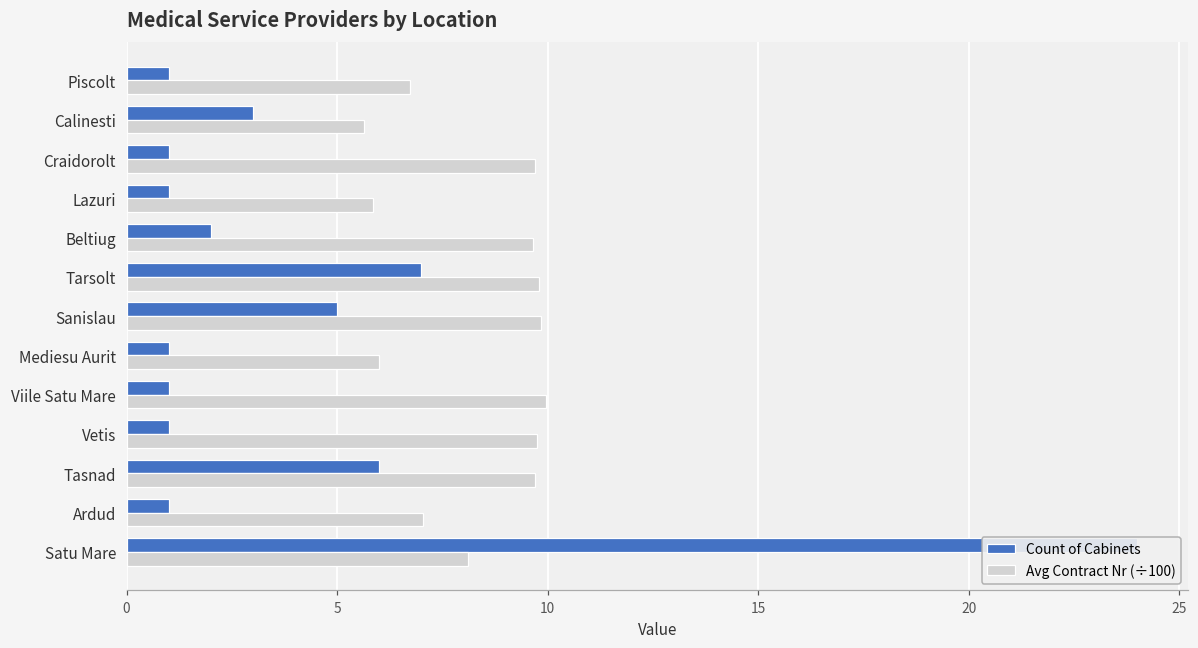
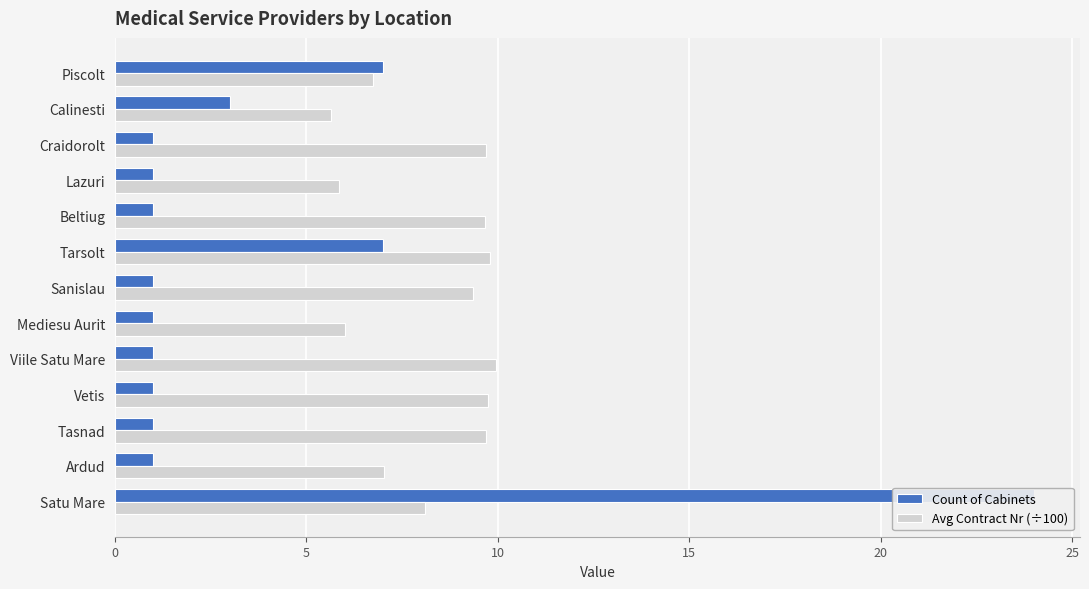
Count of Cabinets, Piscolt: 1 -> 7
Count of Cabinets, Beltiug: 2 -> 1
Count of Cabinets, Sanislau: 5 -> 1
Avg Contract Nr (÷100), Sanislau: 9.8 -> 9.3
Count of Cabinets, Tasnad: 6 -> 1
